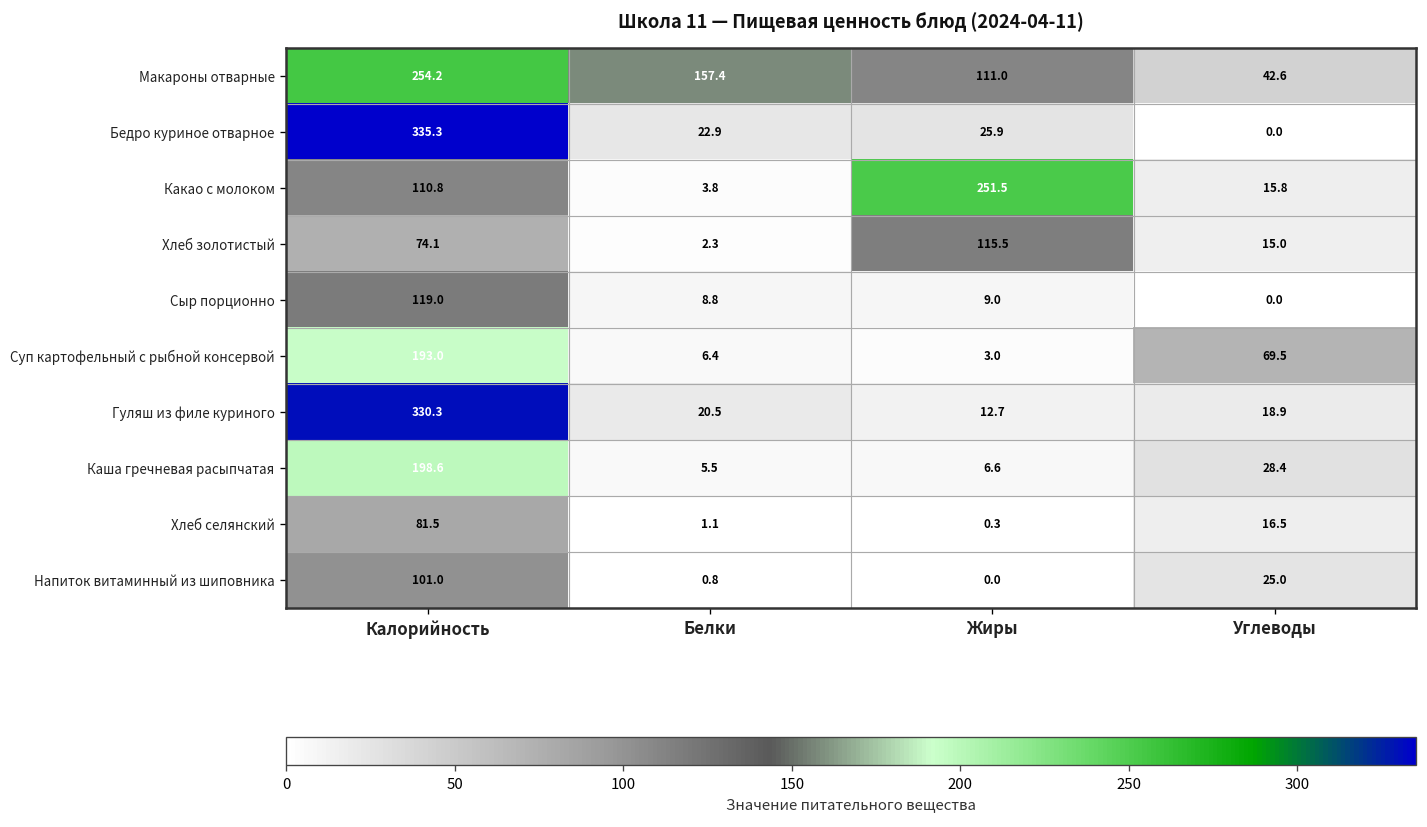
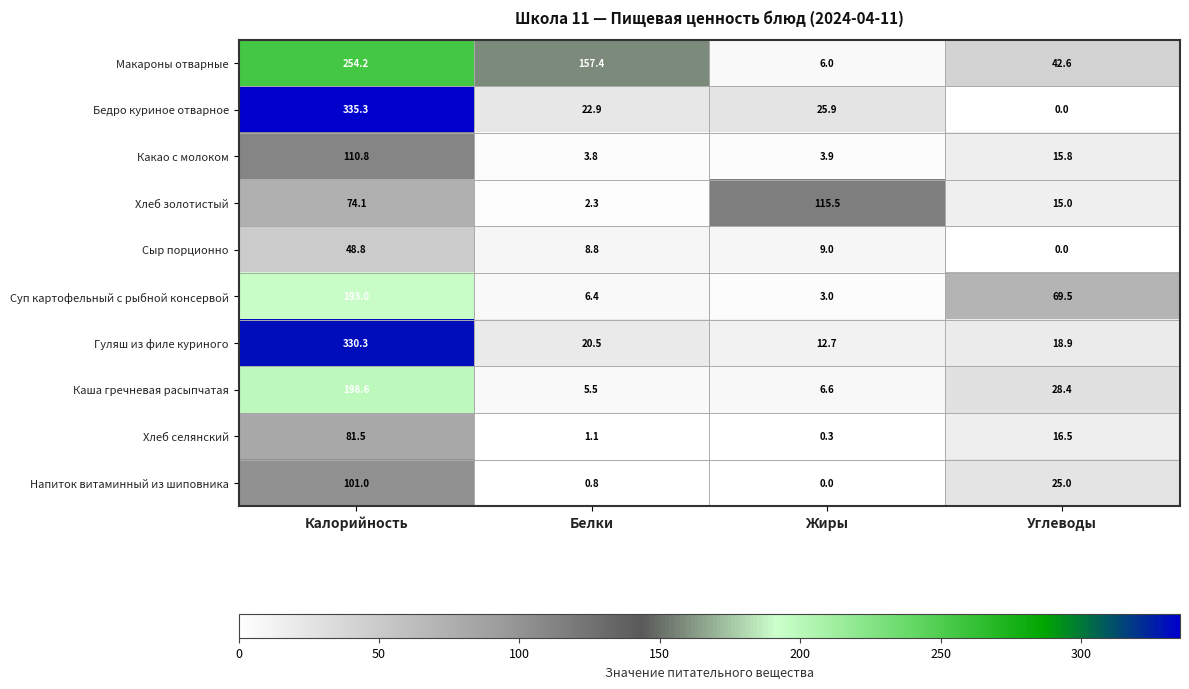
Макароны отварные, Жиры: 111.0 -> 6.0
Какао с молоком, Жиры: 251.5 -> 3.9
Сыр порционно, Калорийность: 119.0 -> 48.8
